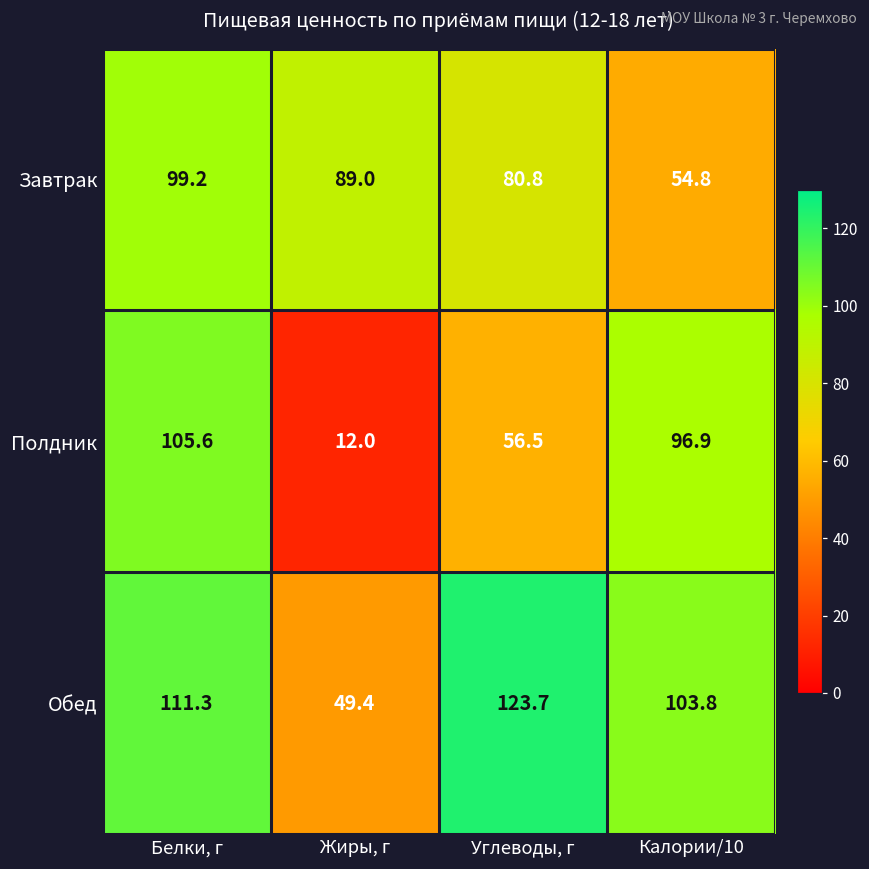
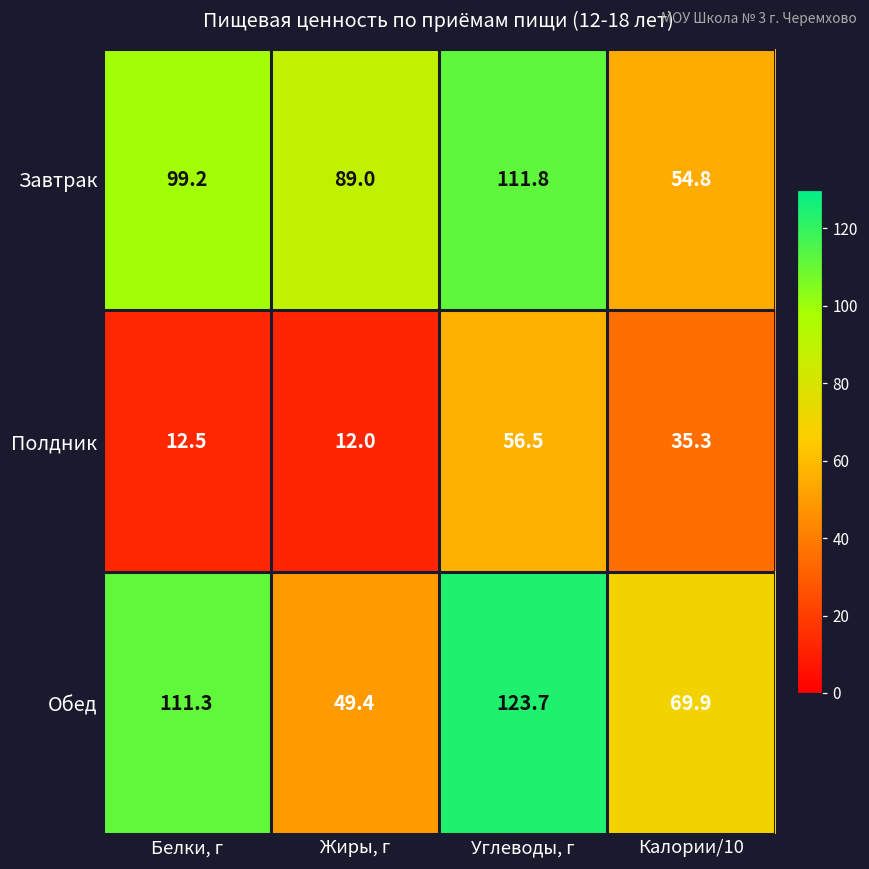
Завтрак, Углеводы, г: 80.8 -> 111.8
Полдник, Белки, г: 105.6 -> 12.5
Полдник, Калории/10: 96.9 -> 35.3
Обед, Калории/10: 103.8 -> 69.9
